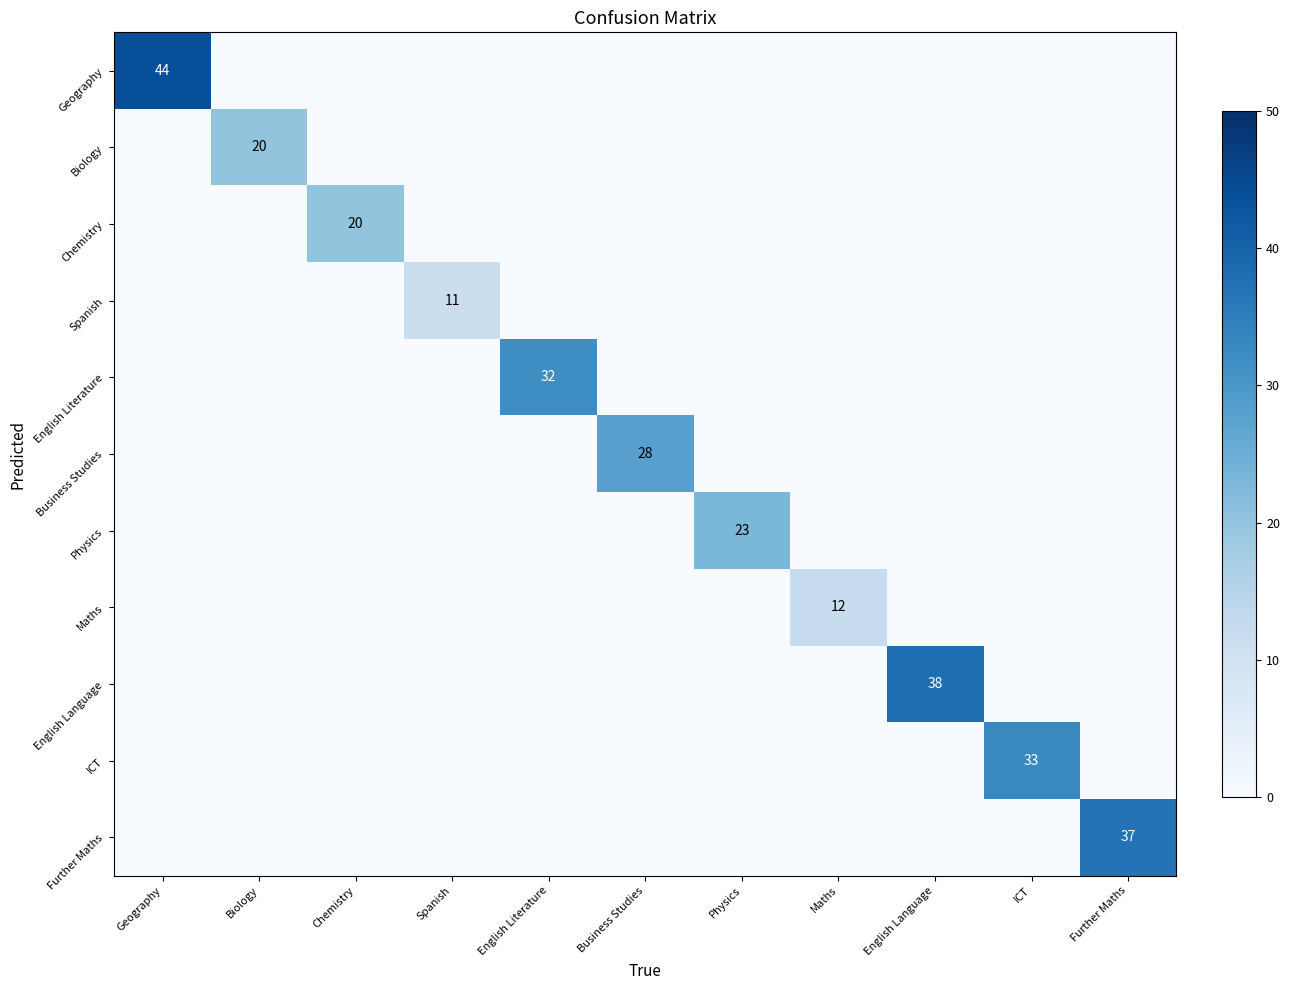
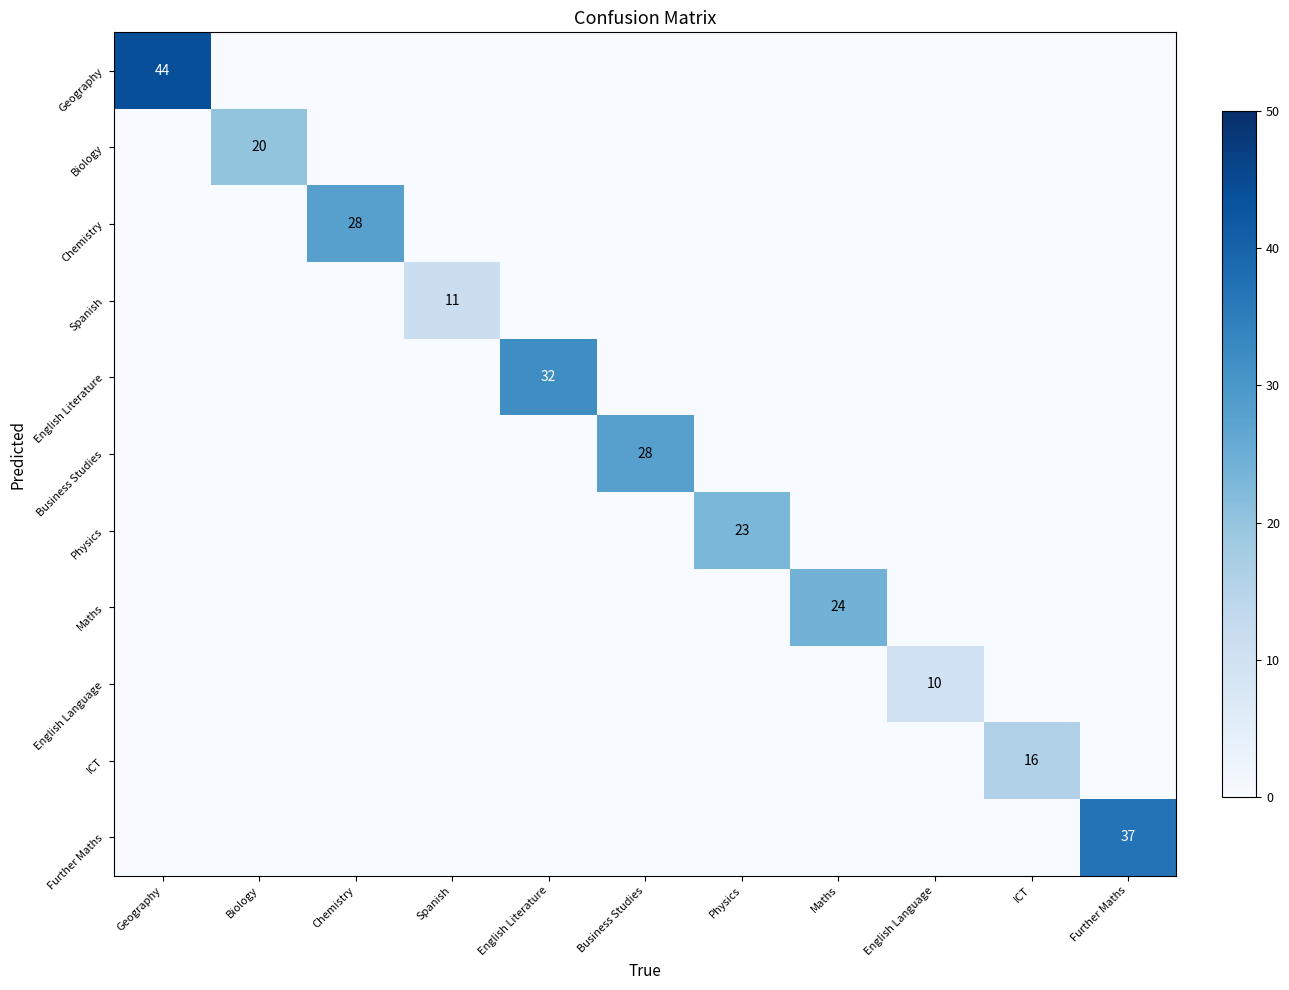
Chemistry, Chemistry: 20 -> 28
Maths, Maths: 12 -> 24
English Language, English Language: 38 -> 10
ICT, ICT: 33 -> 16
